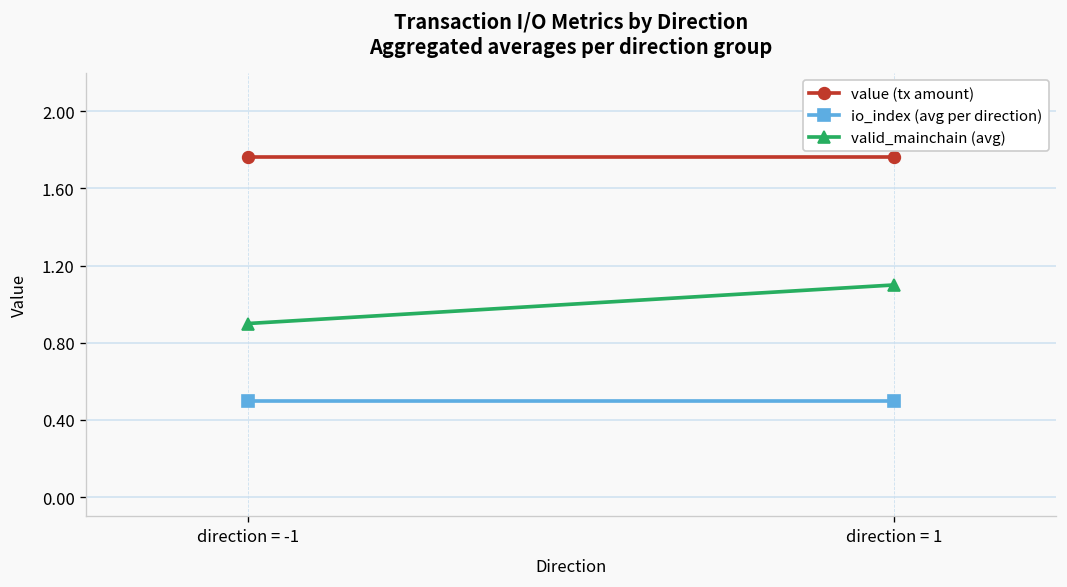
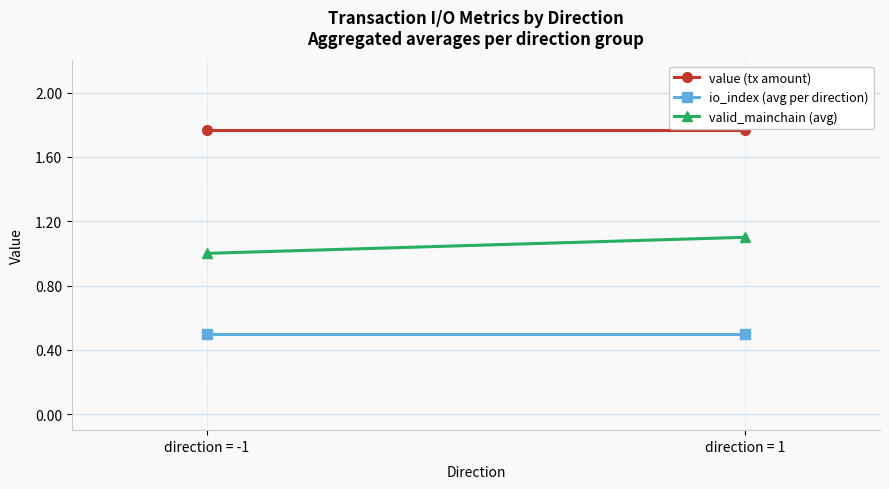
valid_mainchain (avg), direction = -1: 0.9 -> 1.0
